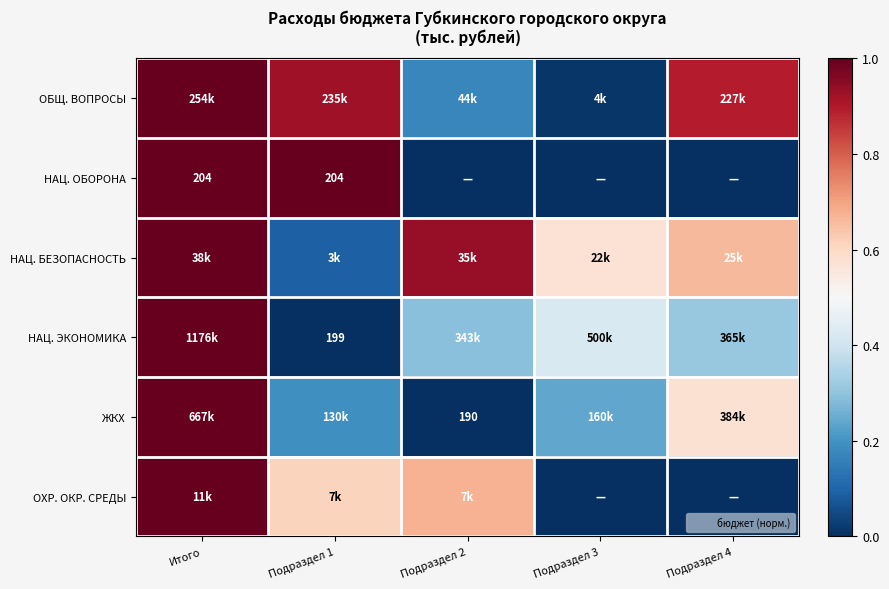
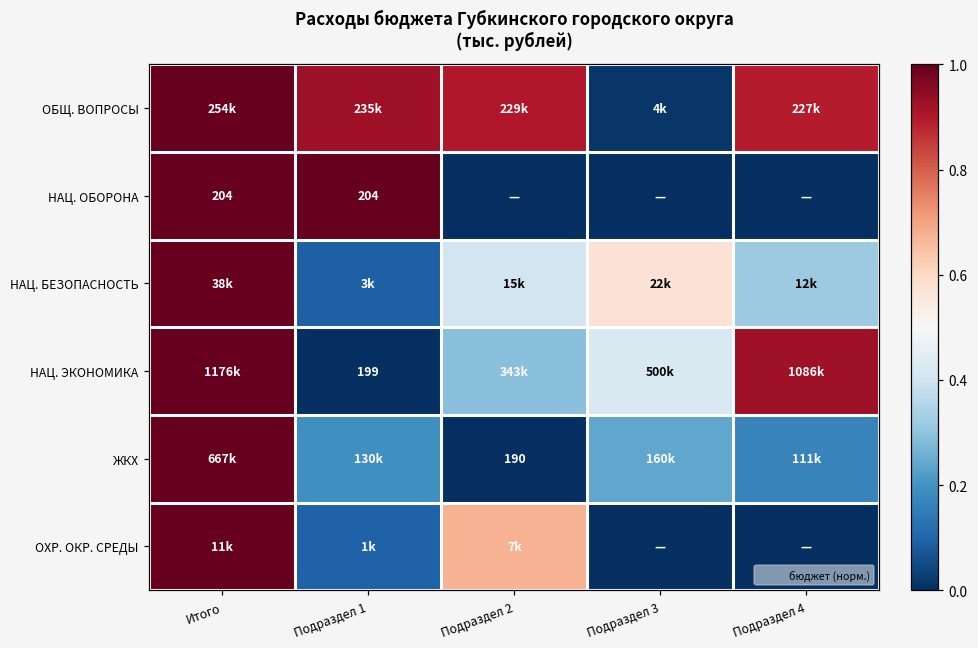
ОБЩ. ВОПРОСЫ, Подраздел 2: 44k -> 229k
НАЦ. БЕЗОПАСНОСТЬ, Подраздел 2: 35k -> 15k
НАЦ. БЕЗОПАСНОСТЬ, Подраздел 4: 25k -> 12k
НАЦ. ЭКОНОМИКА, Подраздел 4: 365k -> 1086k
ЖКХ, Подраздел 4: 384k -> 111k
ОХР. ОКР. СРЕДЫ, Подраздел 1: 7k -> 1k
